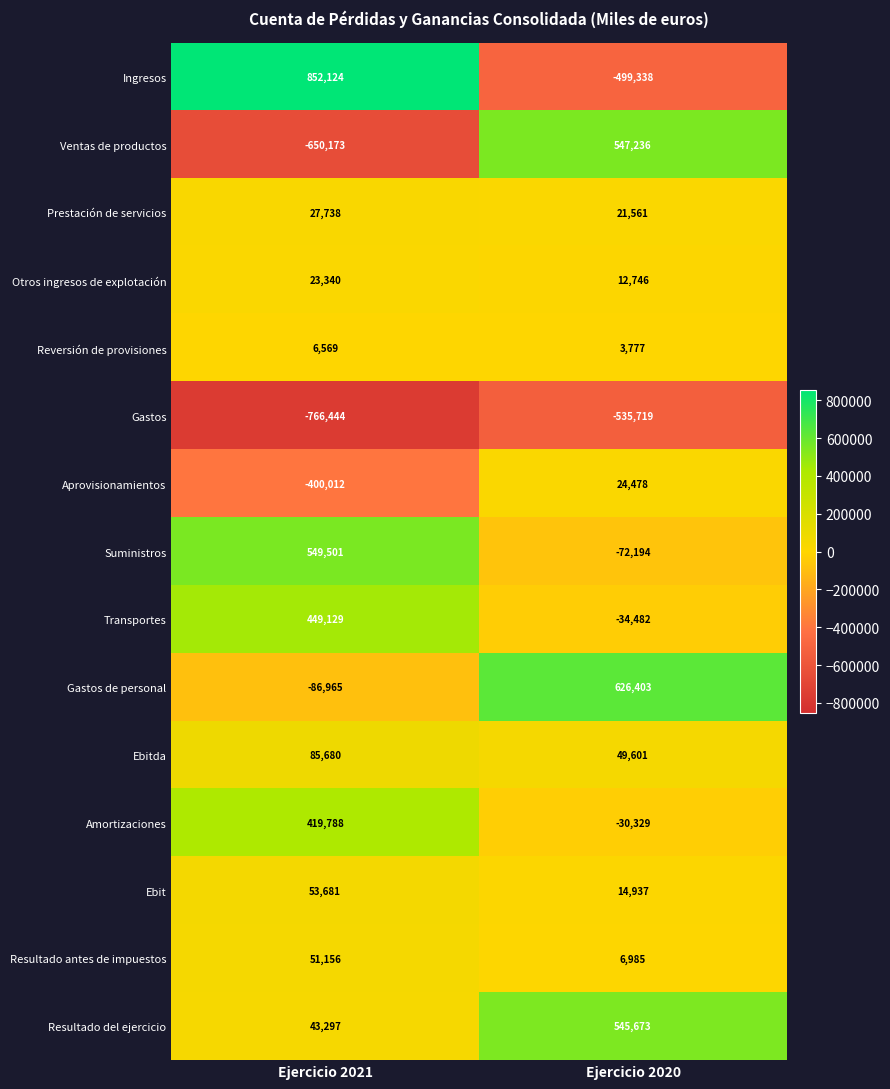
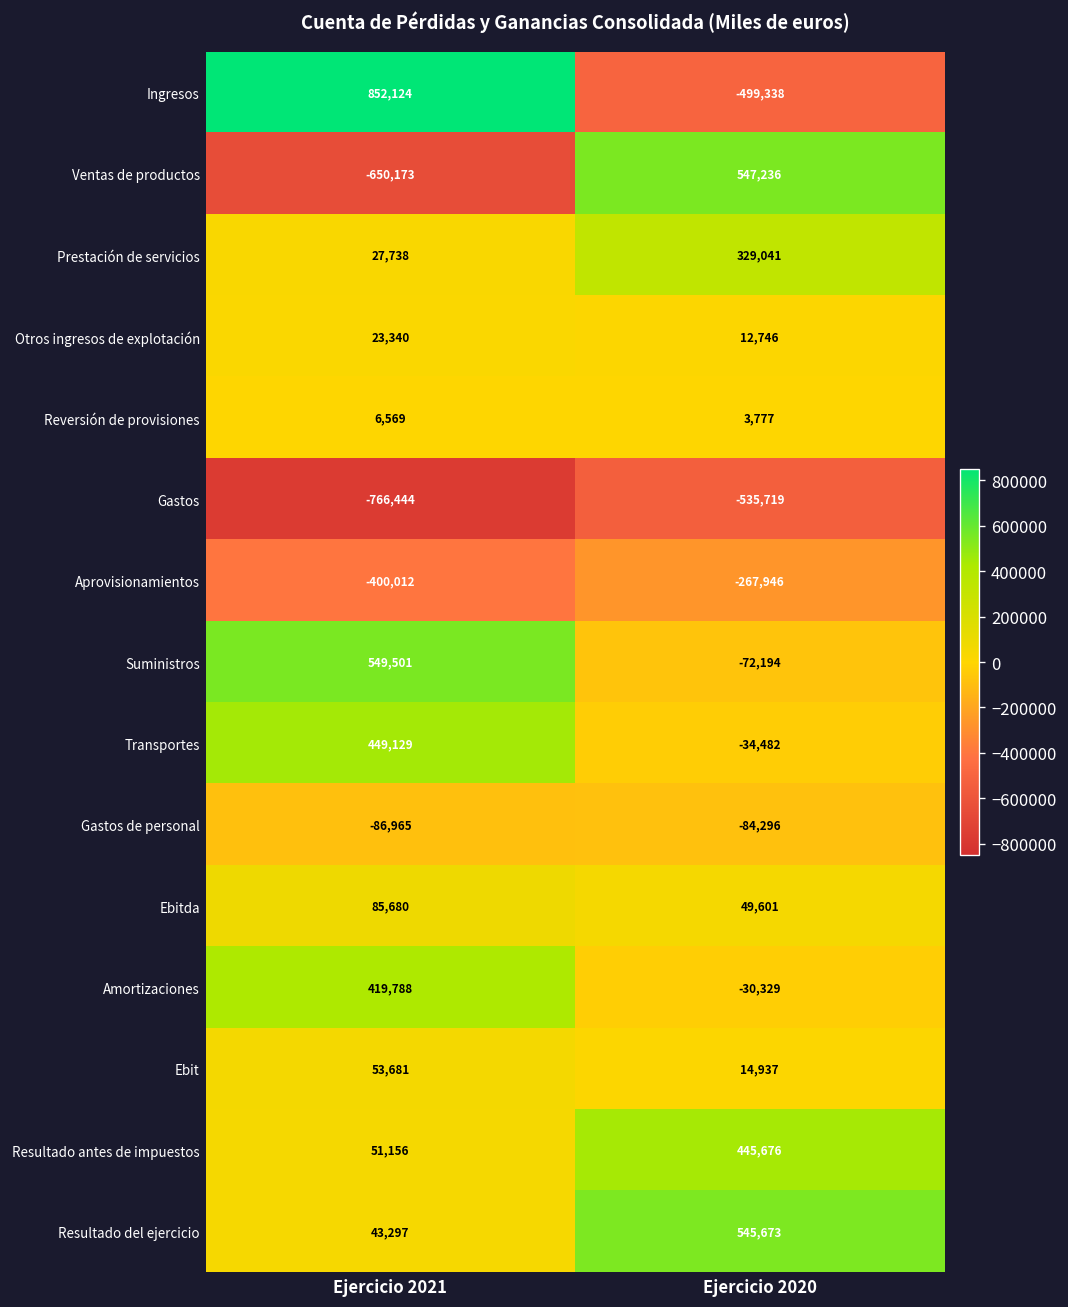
Prestación de servicios, Ejercicio 2020: 21,561 -> 329,041
Aprovisionamientos, Ejercicio 2020: 24,478 -> -267,946
Gastos de personal, Ejercicio 2020: 626,403 -> -84,296
Resultado antes de impuestos, Ejercicio 2020: 6,985 -> 445,676
